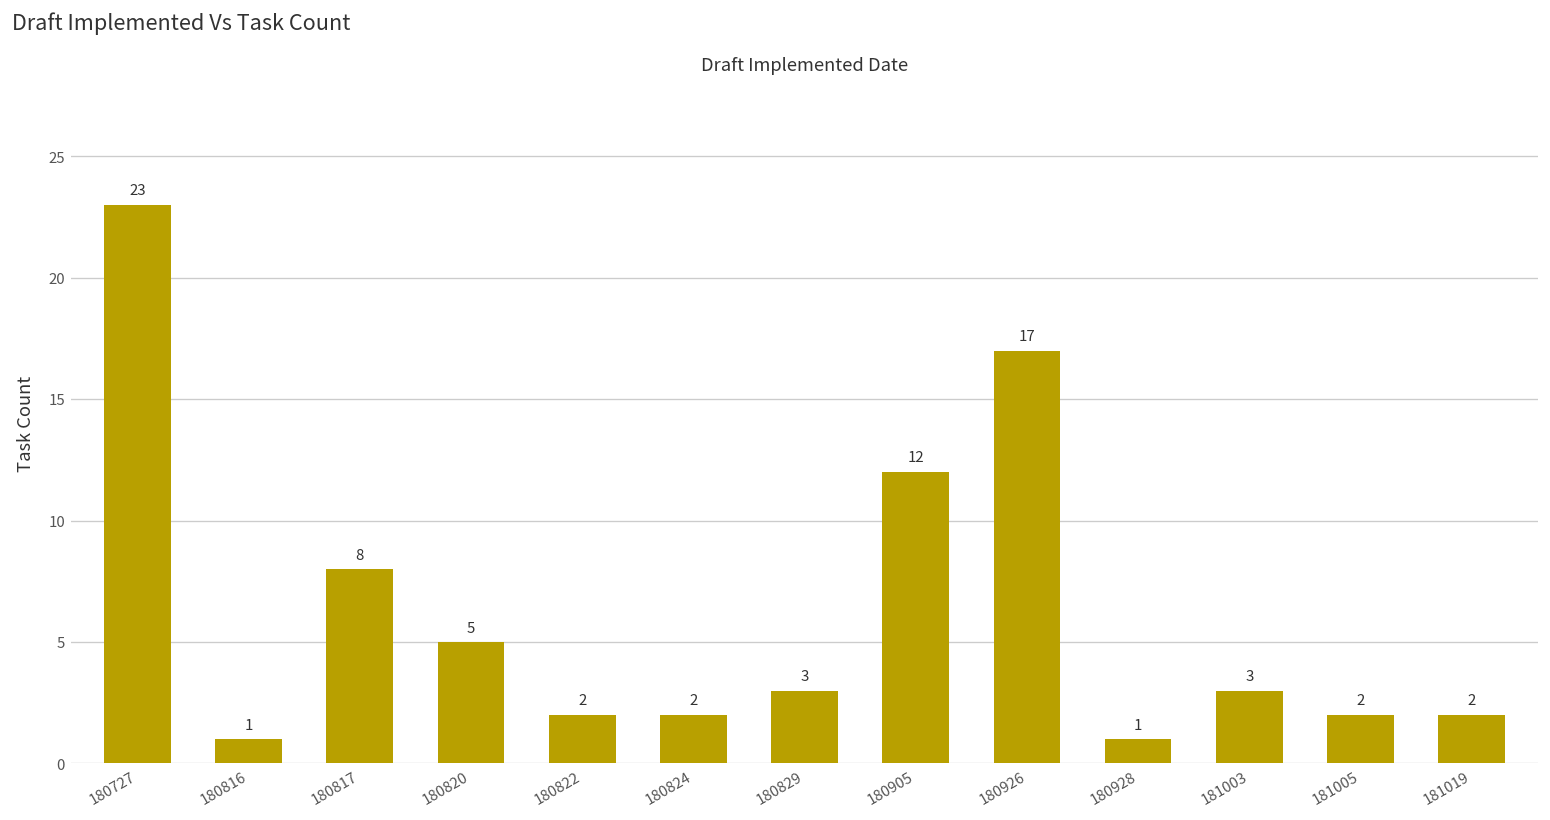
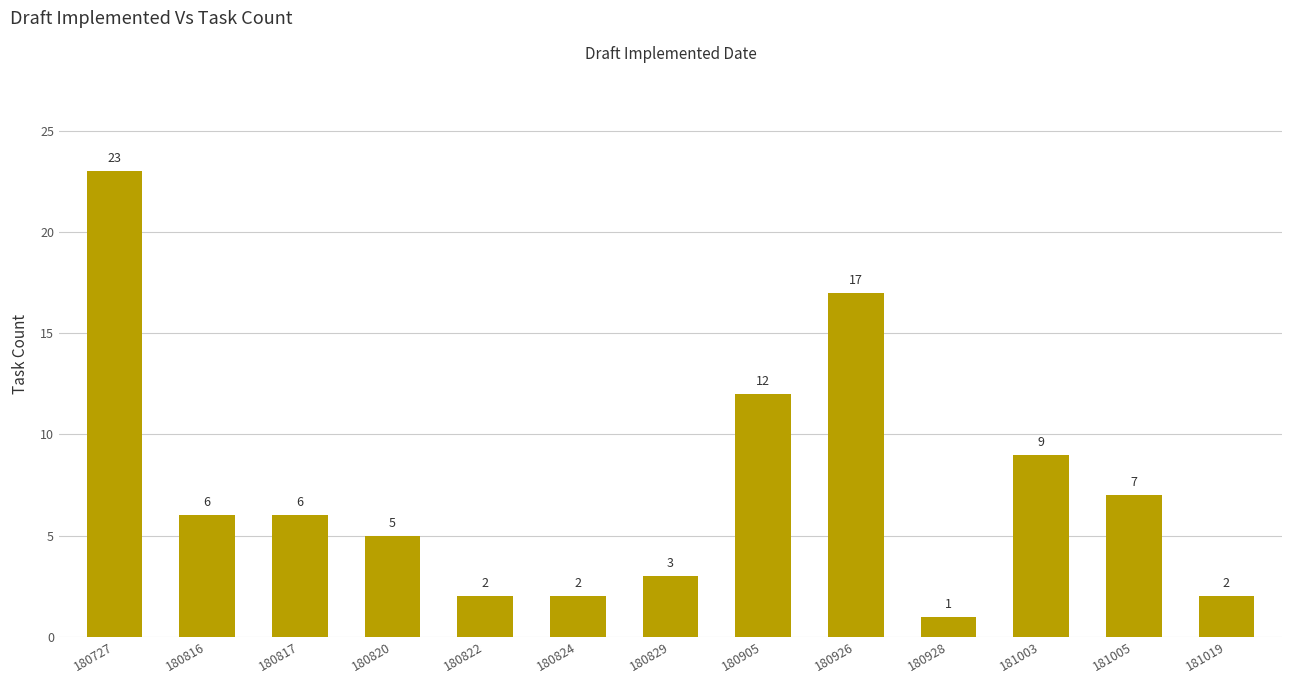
180816: 1 -> 6
180817: 8 -> 6
181003: 3 -> 9
181005: 2 -> 7
